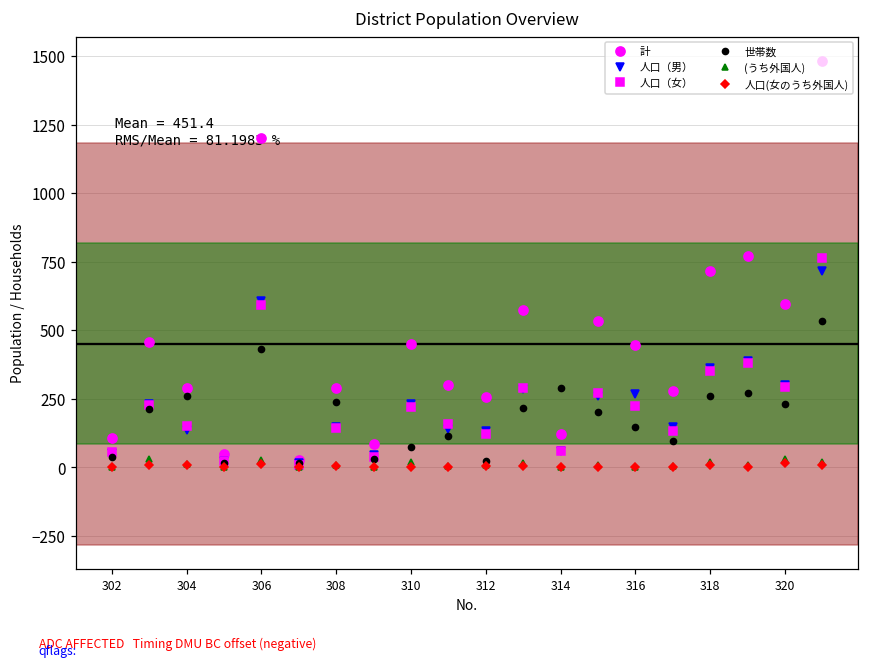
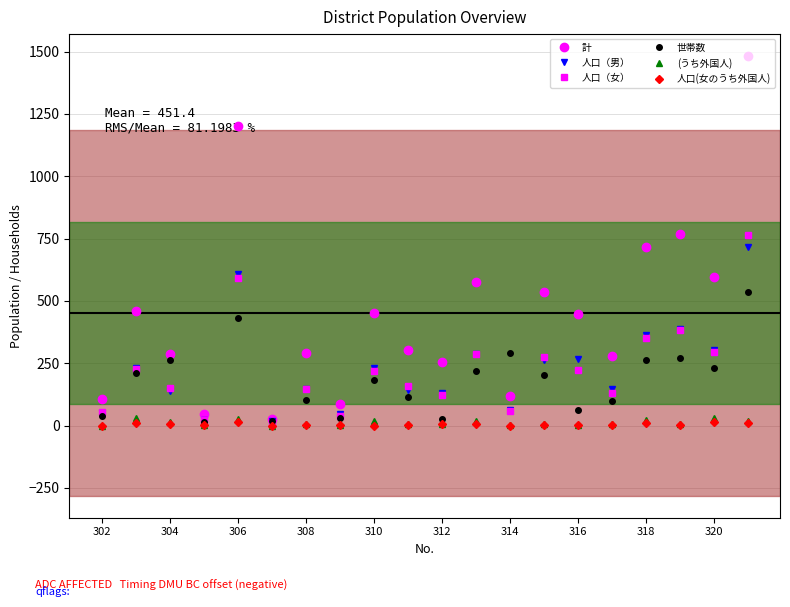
世帯数, 308: 240 -> 100
世帯数, 310: 70 -> 180
世帯数, 316: 150 -> 60
